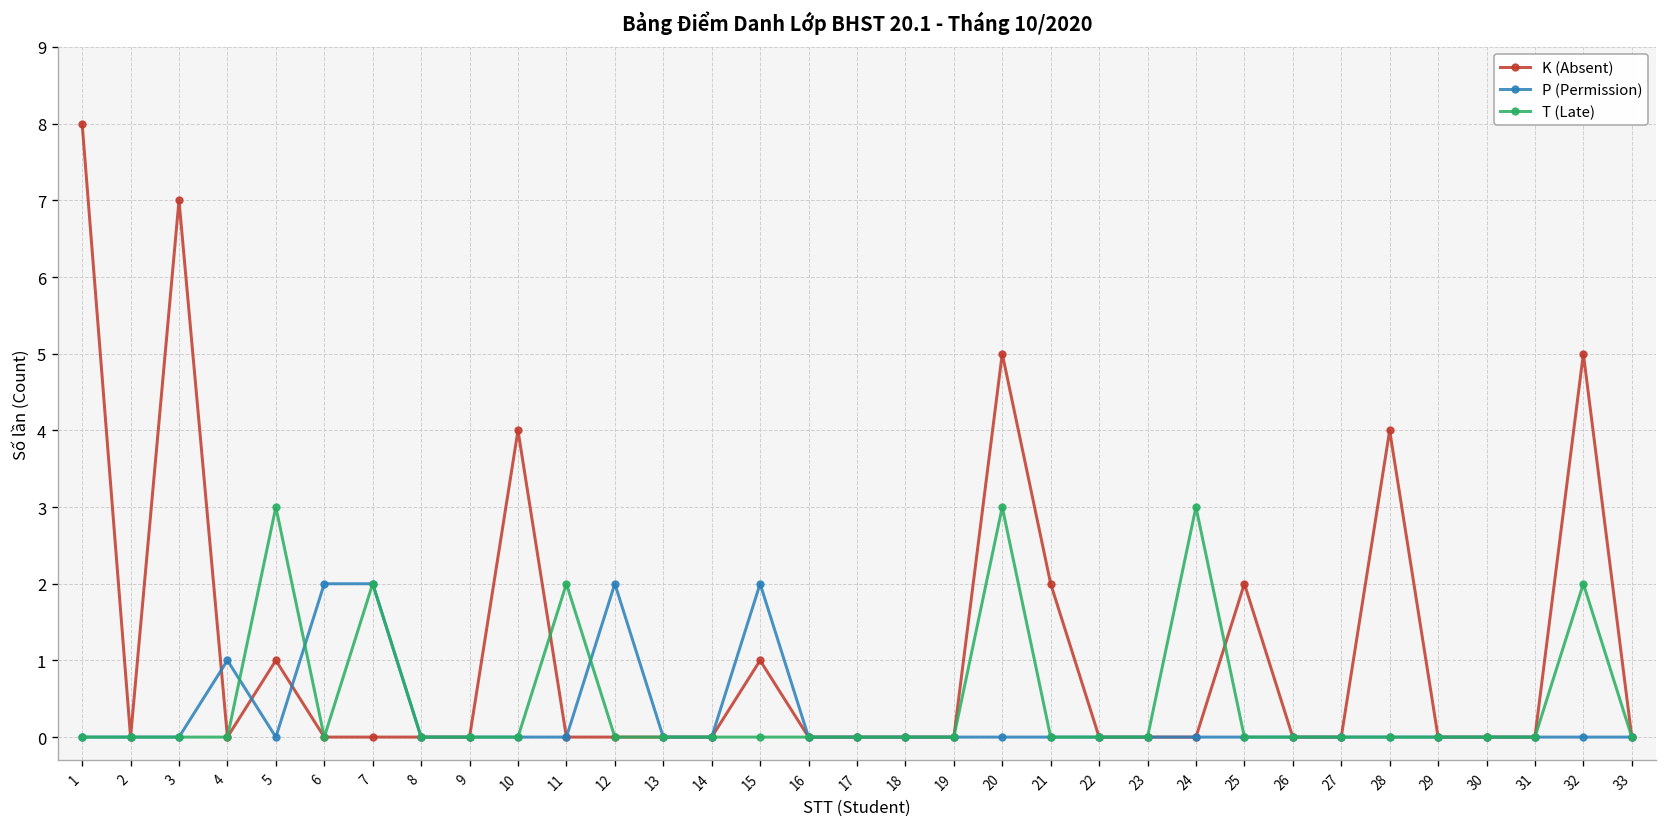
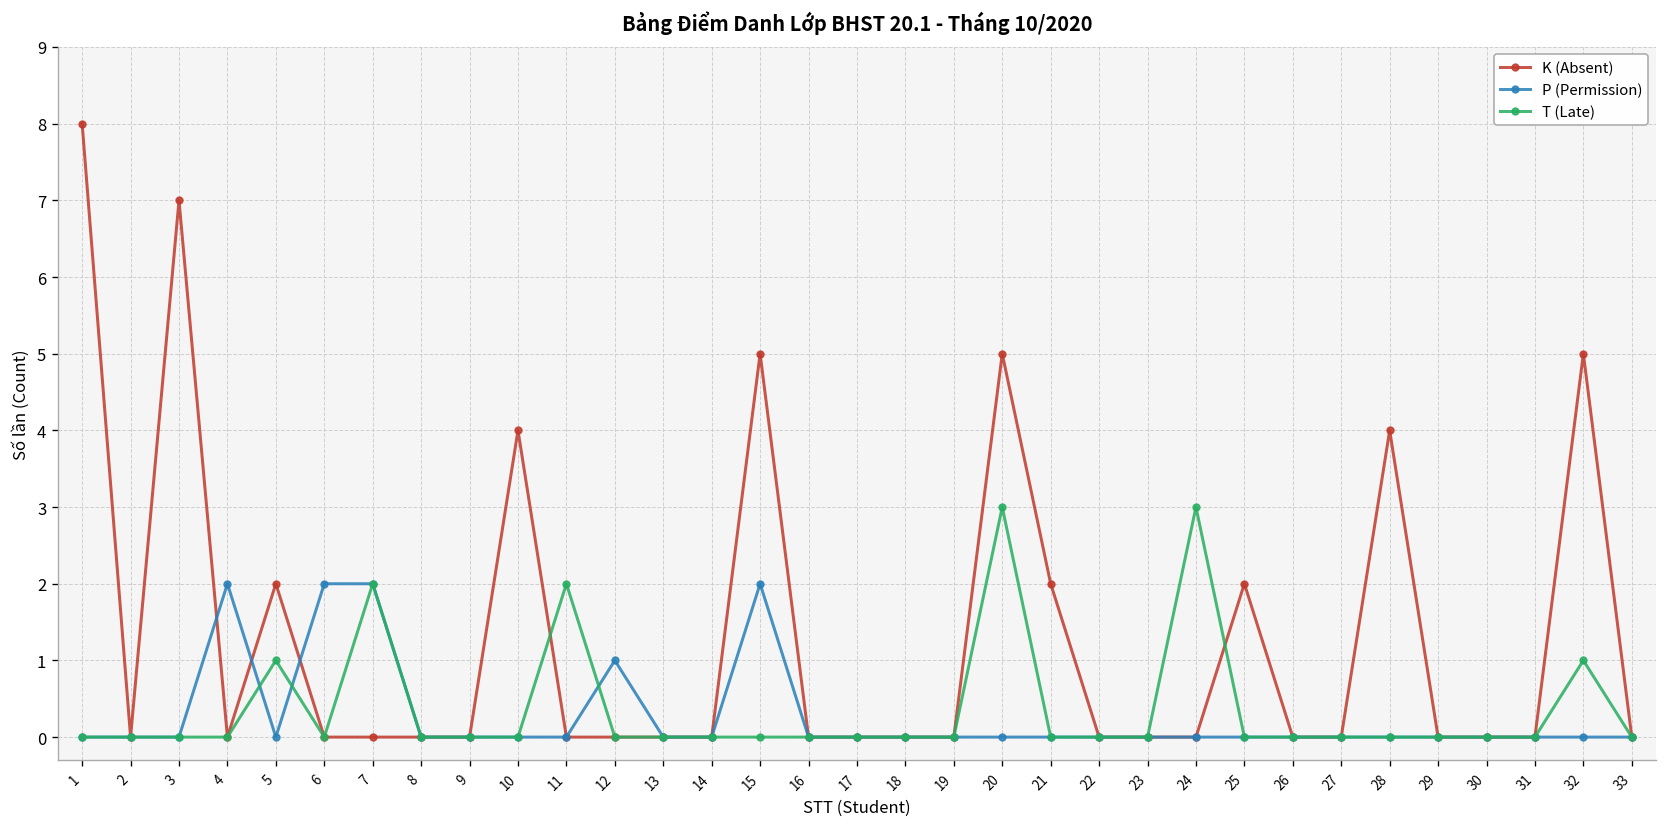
P (Permission), 4: 1 -> 2
K (Absent), 5: 1 -> 2
T (Late), 5: 3 -> 1
P (Permission), 12: 2 -> 1
K (Absent), 15: 1 -> 5
T (Late), 32: 2 -> 1
